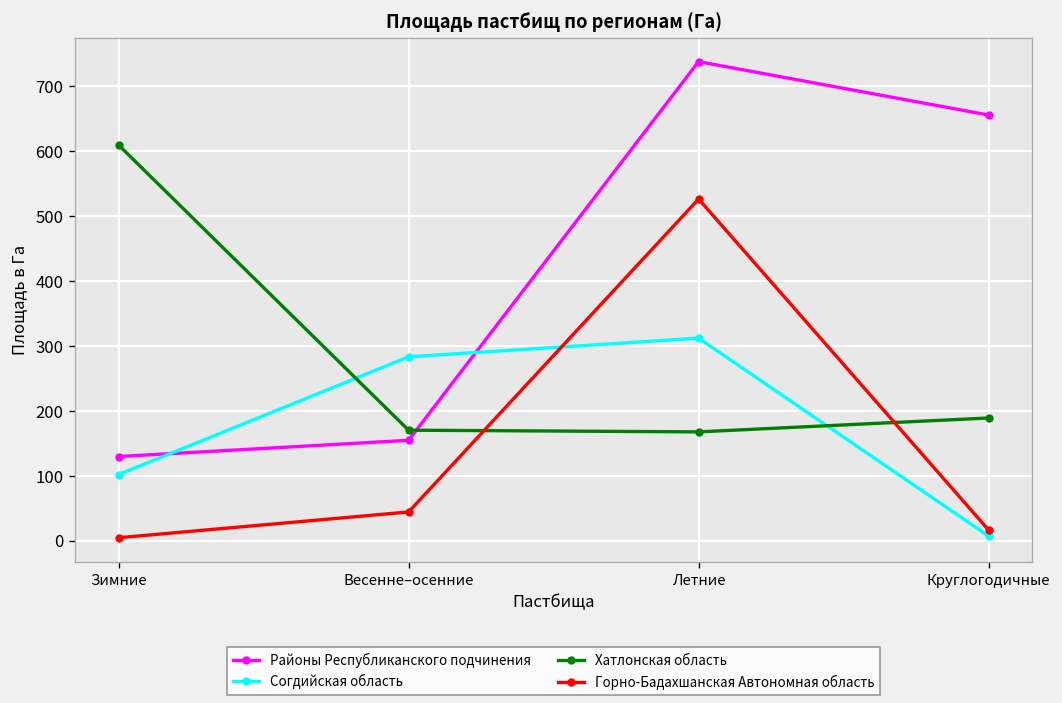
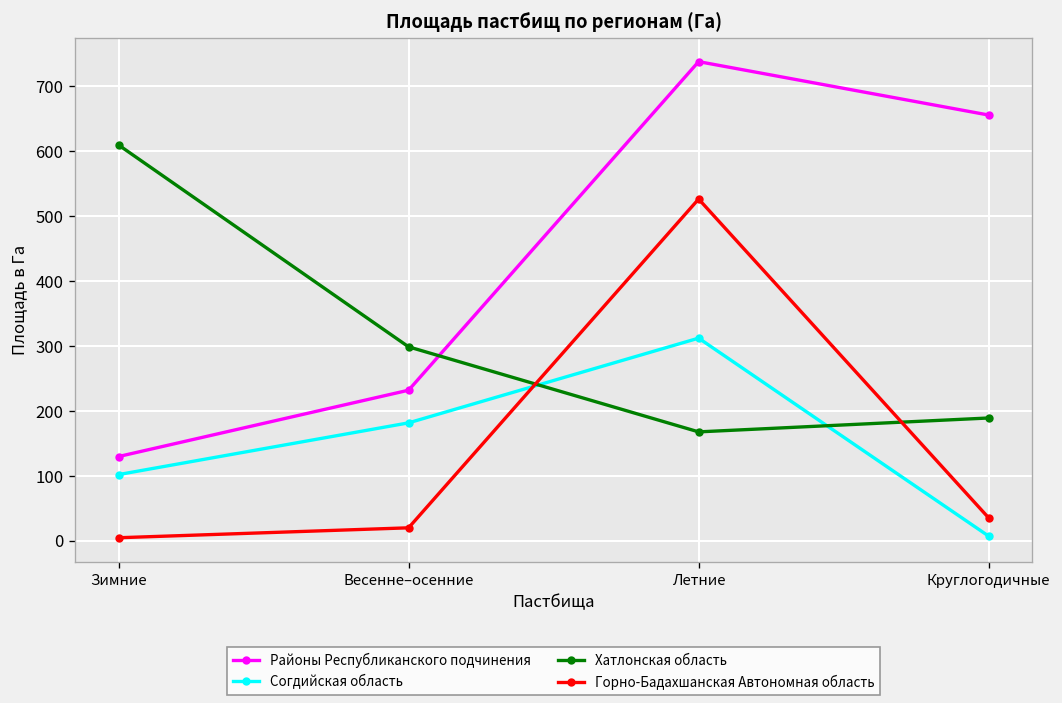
Районы Республиканского подчинения, Весенне–осенние: 150 -> 230
Согдийская область, Весенне–осенние: 280 -> 180
Хатлонская область, Весенне–осенние: 170 -> 300
Горно-Бадахшанская Автономная область, Весенне–осенние: 40 -> 20
Горно-Бадахшанская Автономная область, Круглогодичные: 20 -> 30
